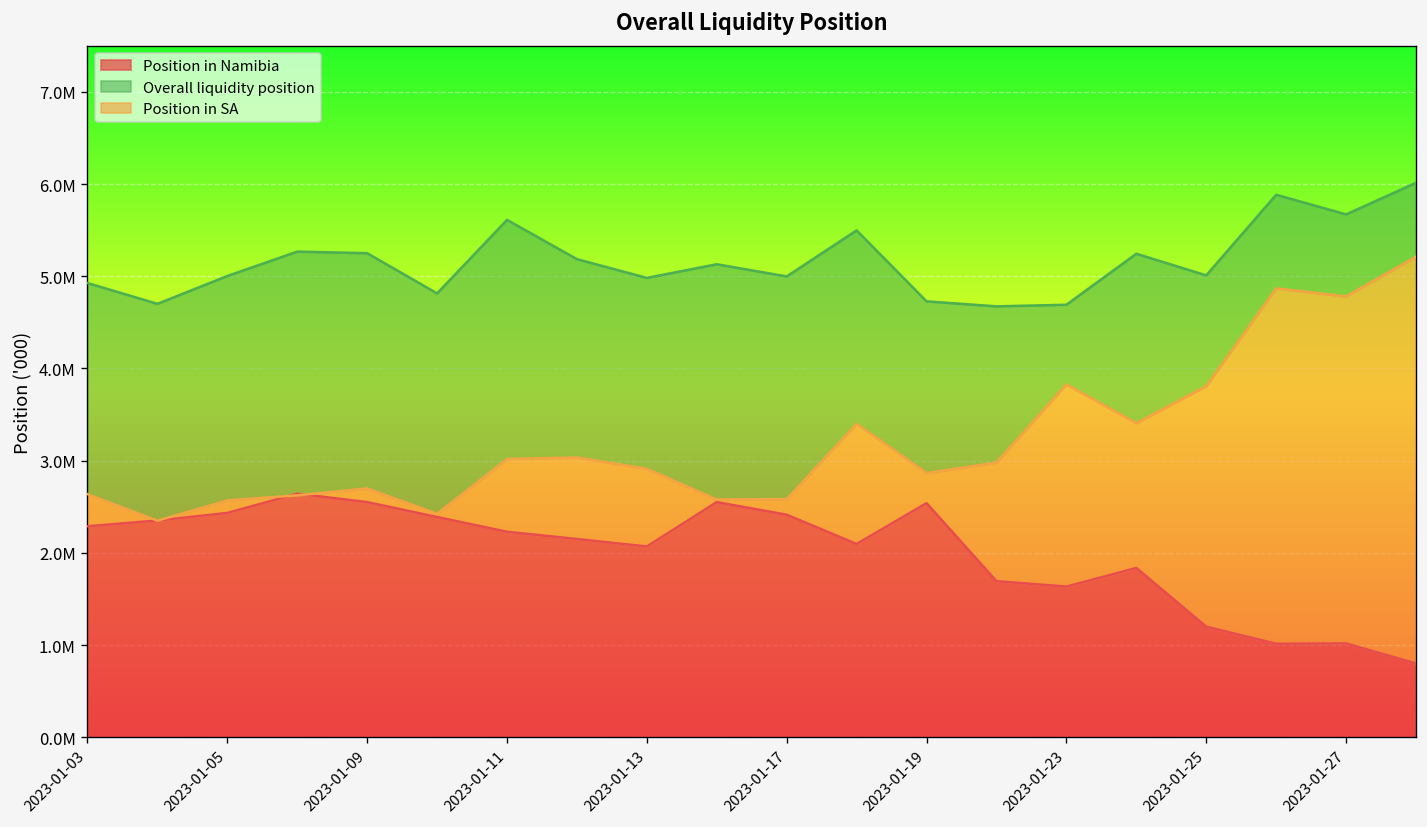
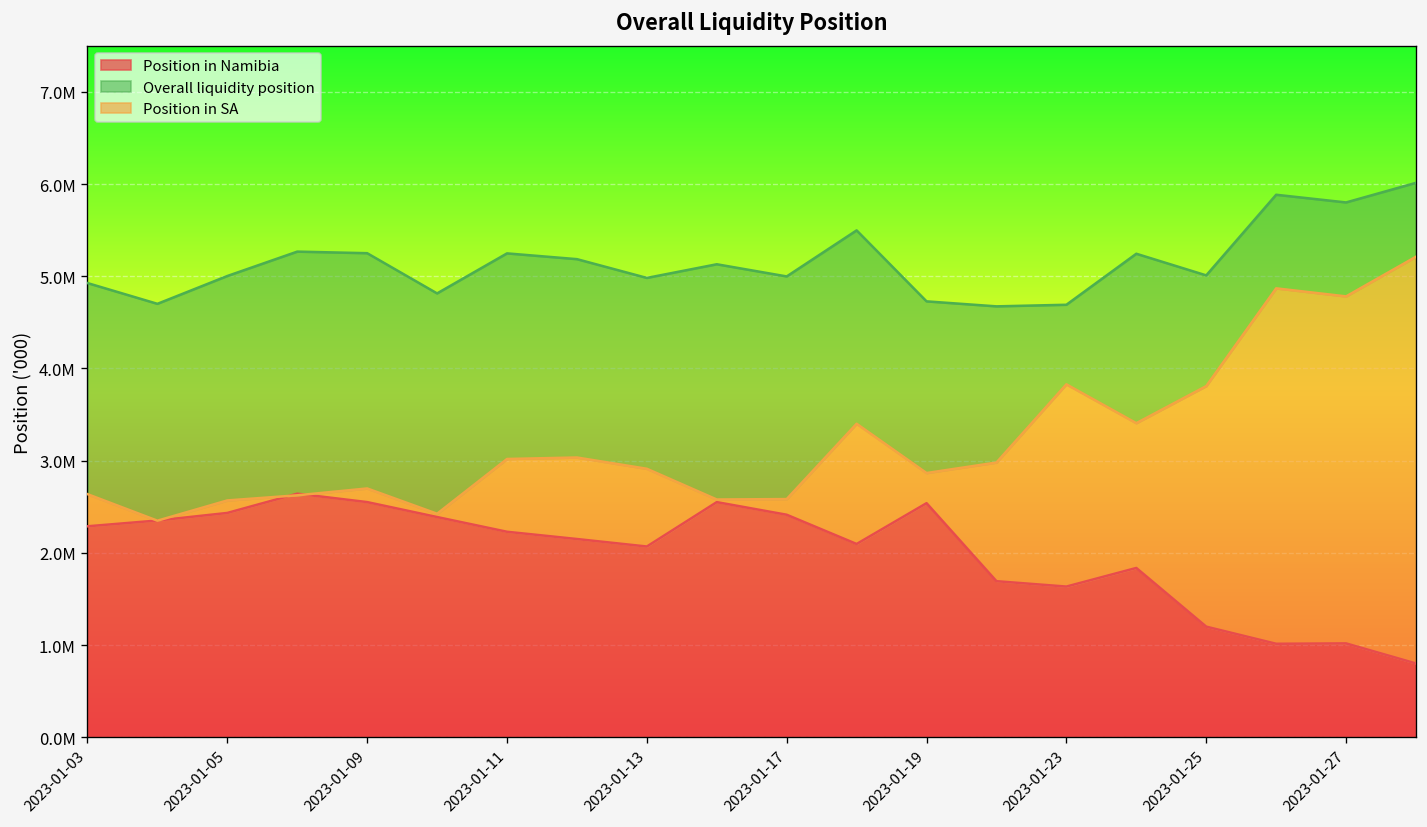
Overall liquidity position, 2023-01-11: 5600000 -> 5200000
Overall liquidity position, 2023-01-27: 5700000 -> 5800000
